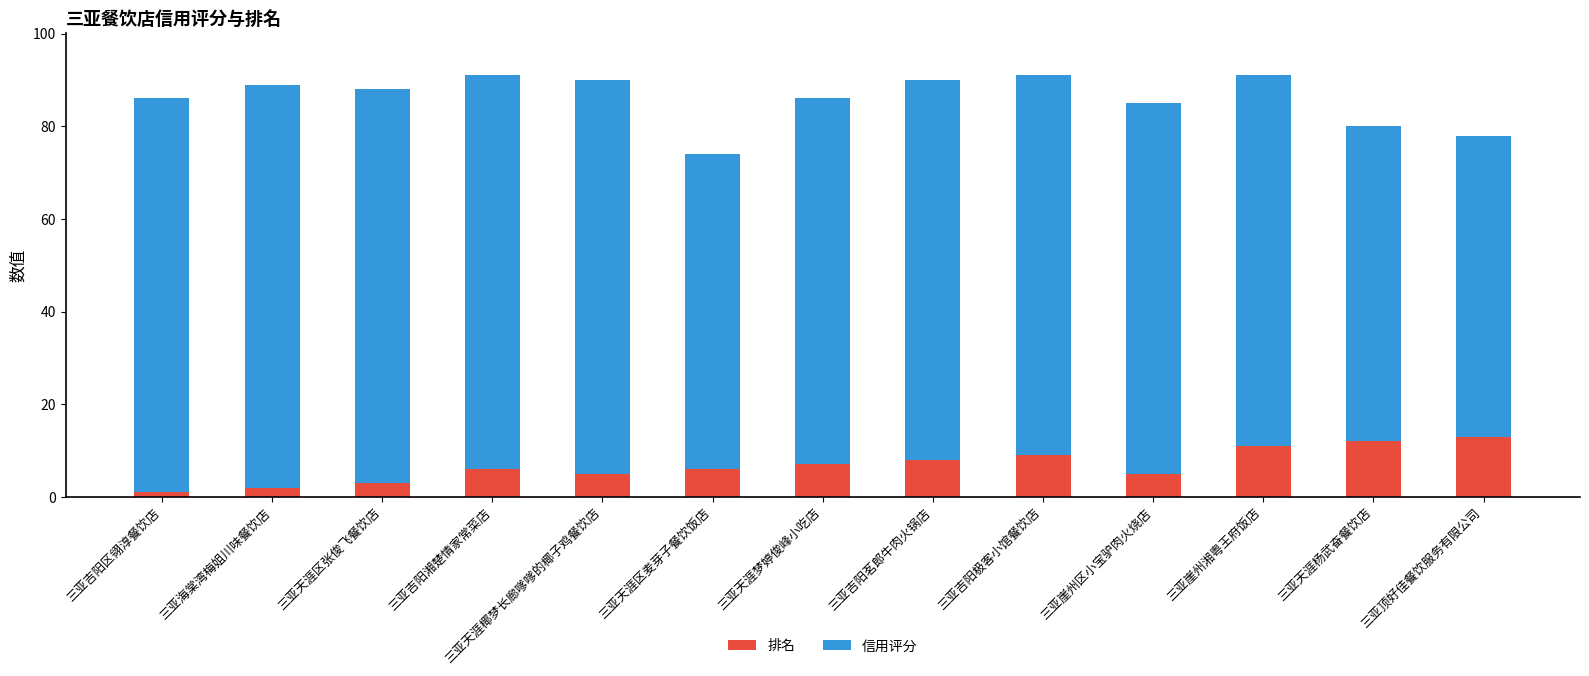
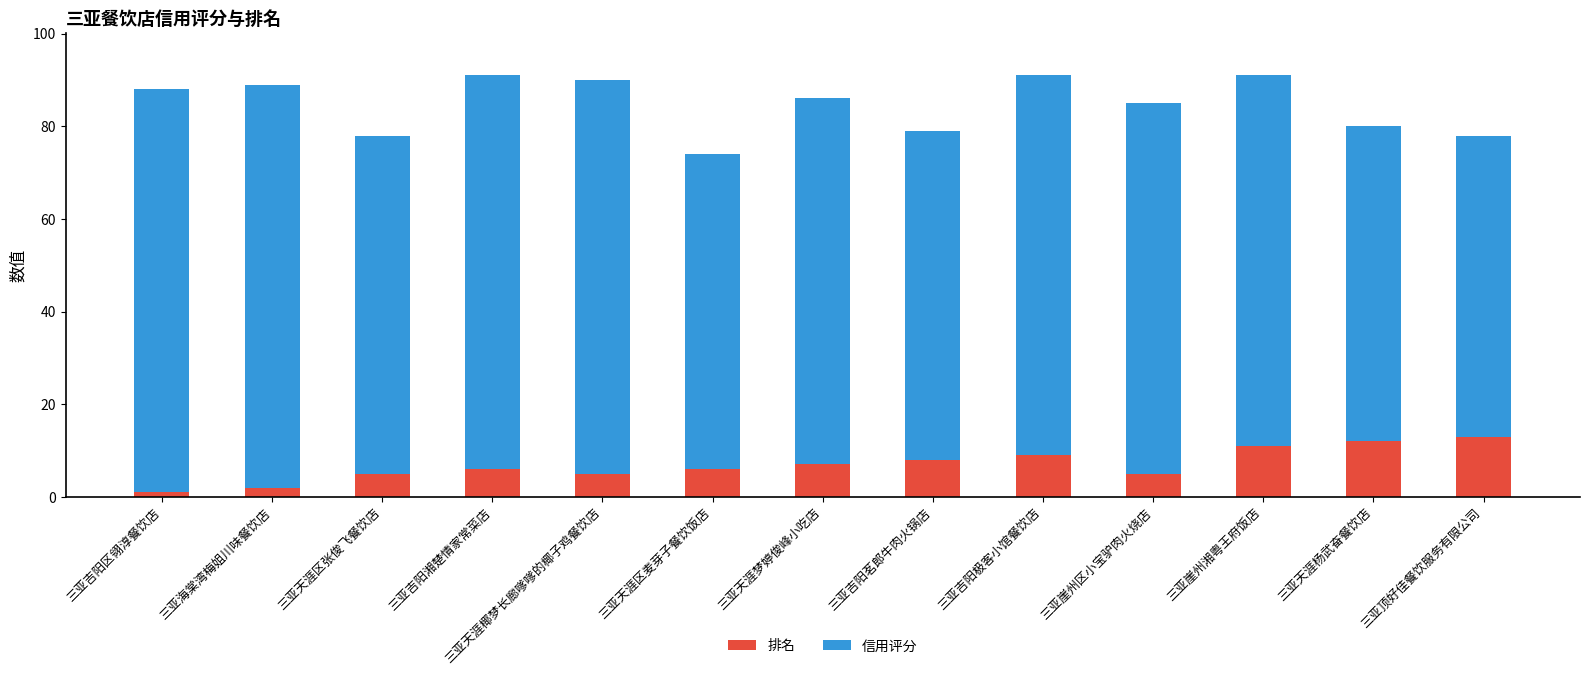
信用评分, 三亚吉阳区翎淳餐饮店: 85 -> 87
排名, 三亚天涯区张俊飞餐饮店: 3 -> 5
信用评分, 三亚天涯区张俊飞餐饮店: 85 -> 73
信用评分, 三亚吉阳茗郎牛肉火锅店: 82 -> 71
